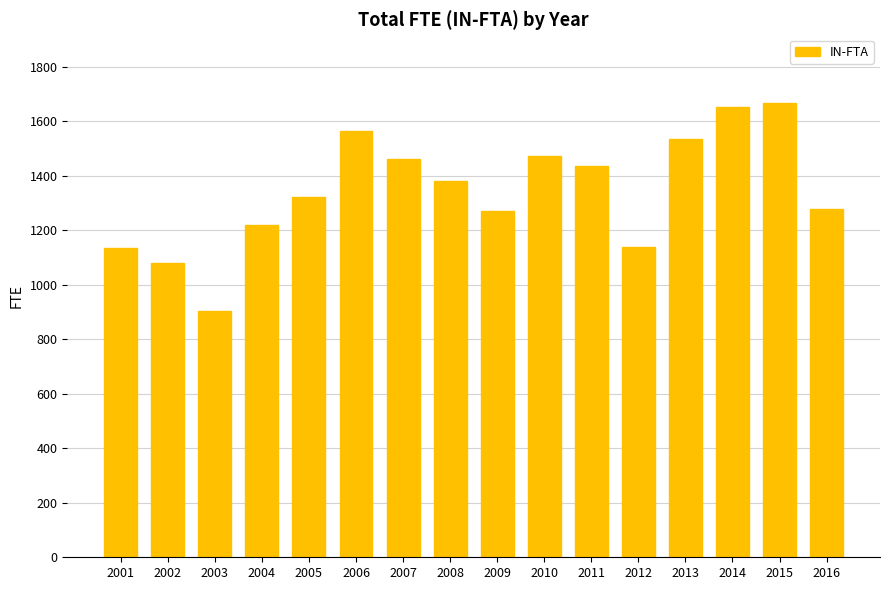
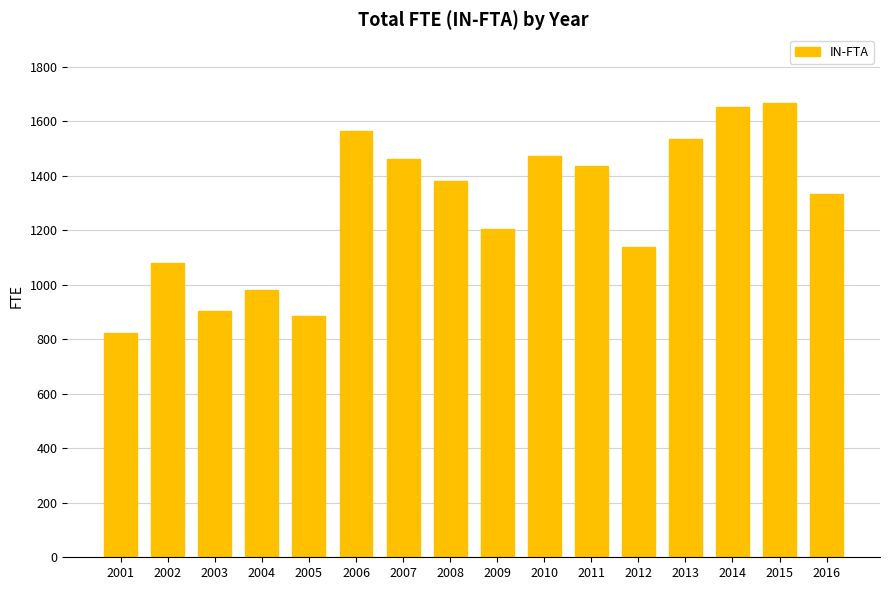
2001: 1130 -> 820
2004: 1220 -> 980
2005: 1320 -> 880
2009: 1270 -> 1210
2016: 1280 -> 1330
